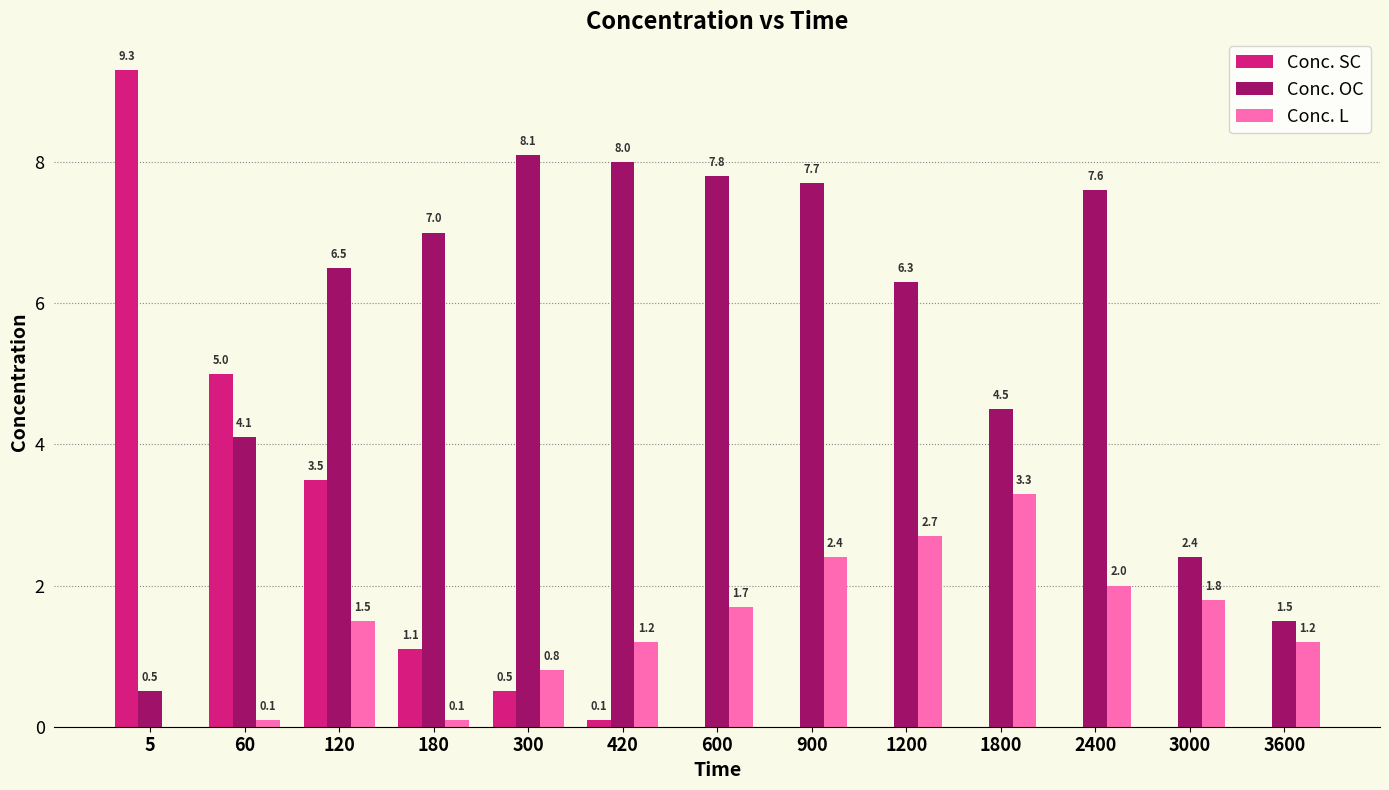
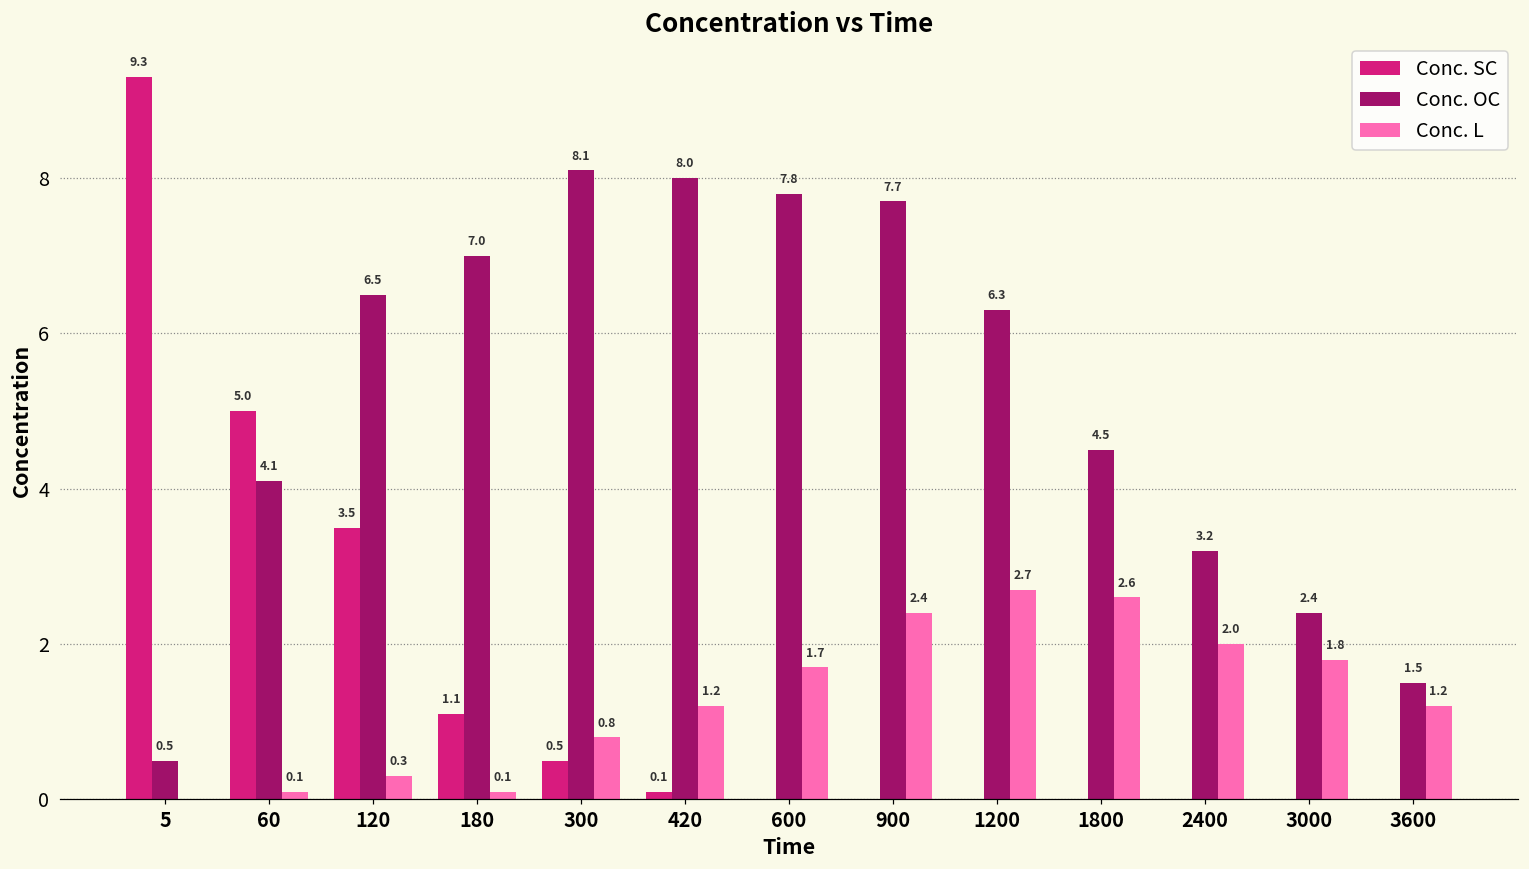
Conc. L, 120: 1.5 -> 0.3
Conc. L, 1800: 3.3 -> 2.6
Conc. OC, 2400: 7.6 -> 3.2
